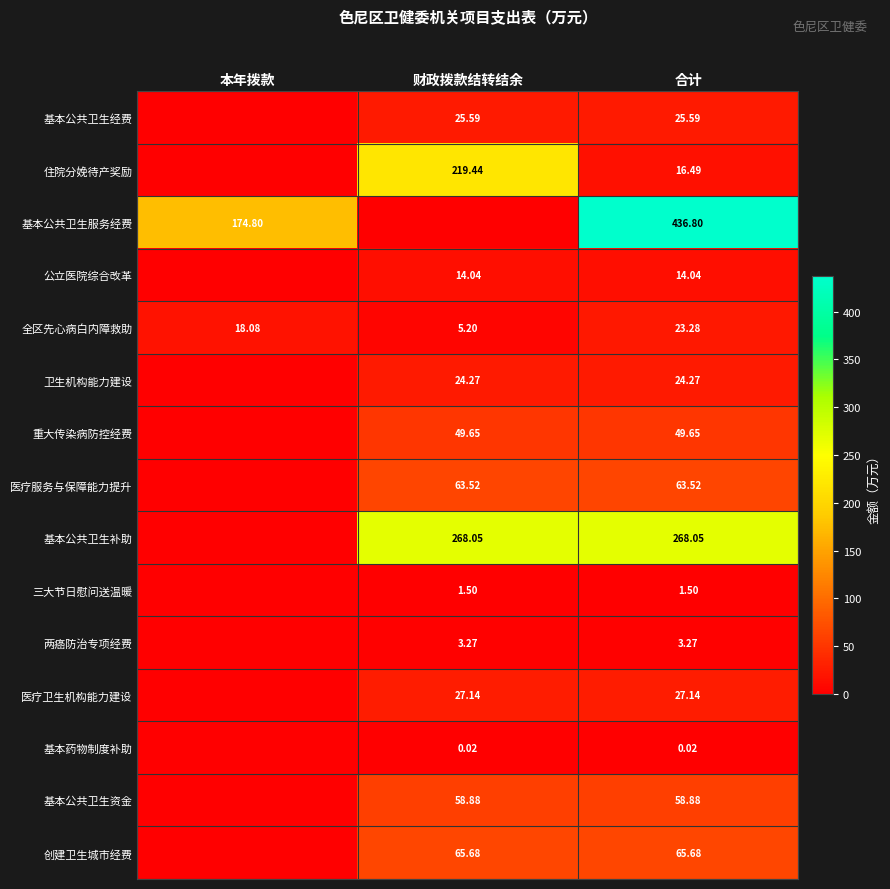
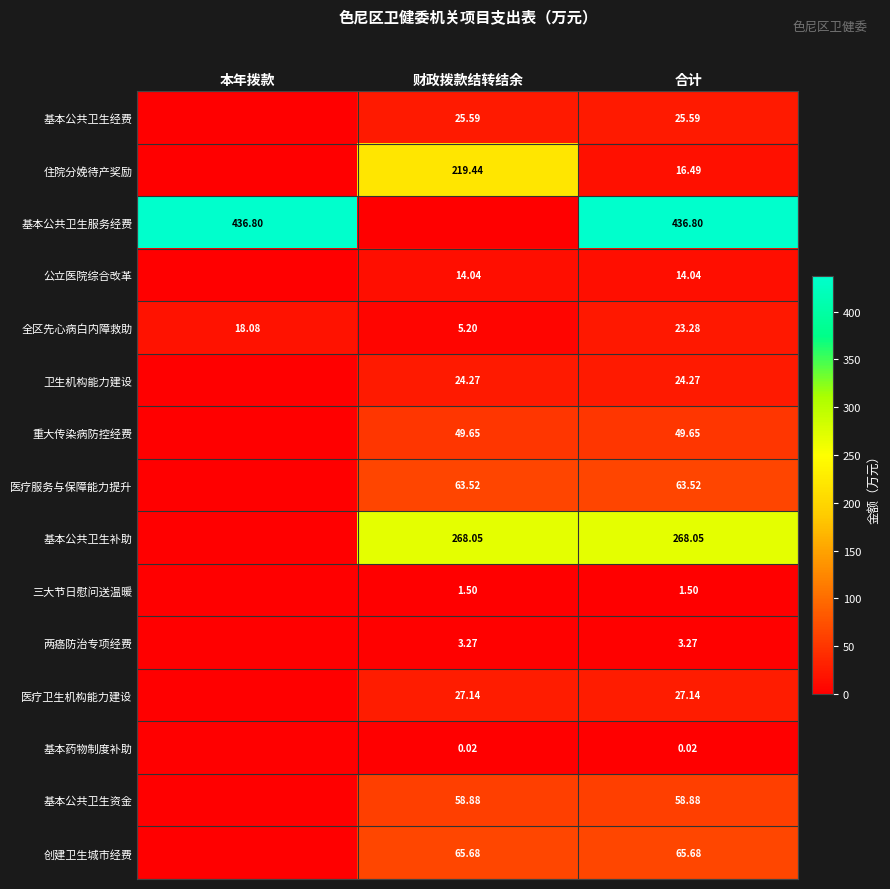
基本公共卫生服务经费, 本年拨款: 174.80 -> 436.80
